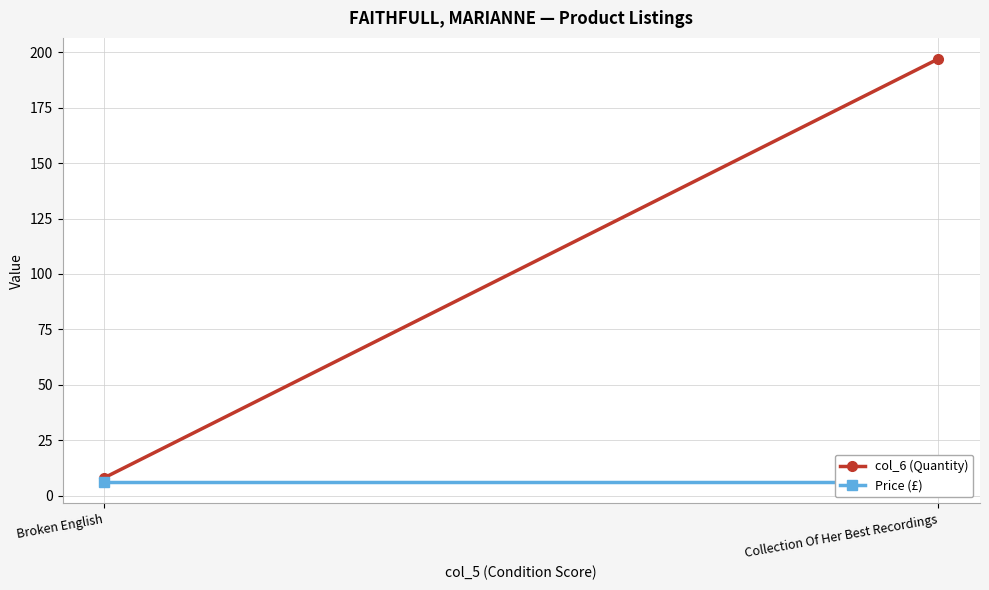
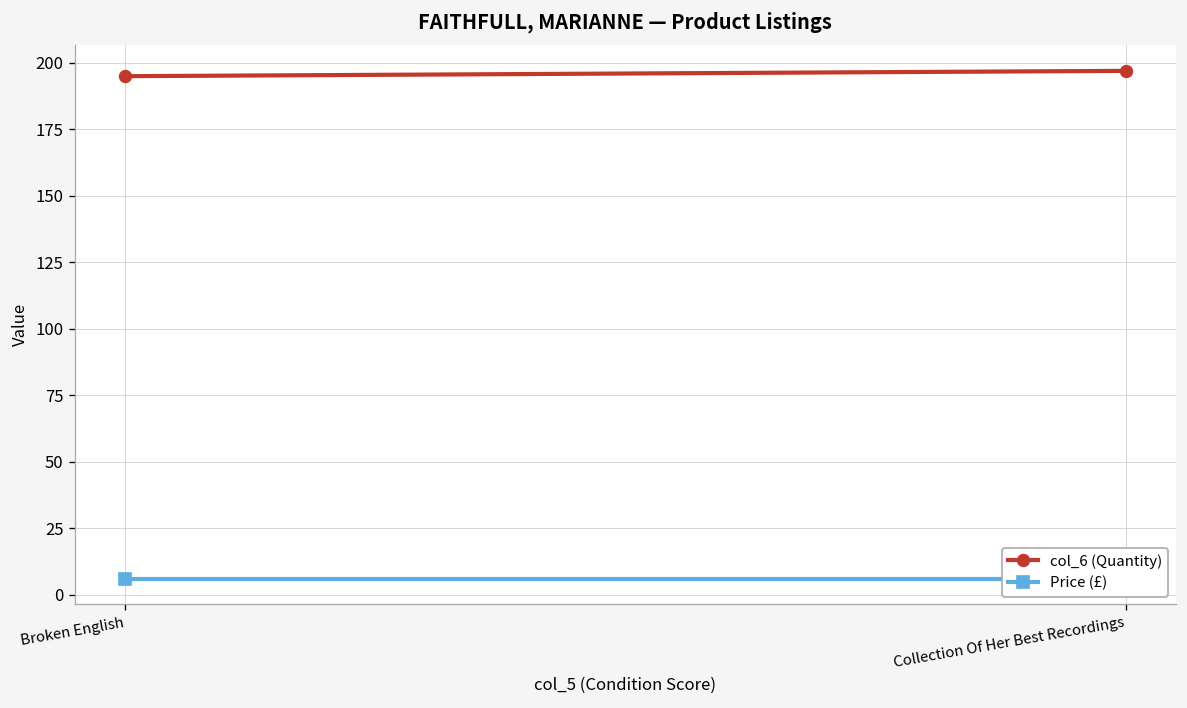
col_6 (Quantity), Broken English: 8 -> 195
